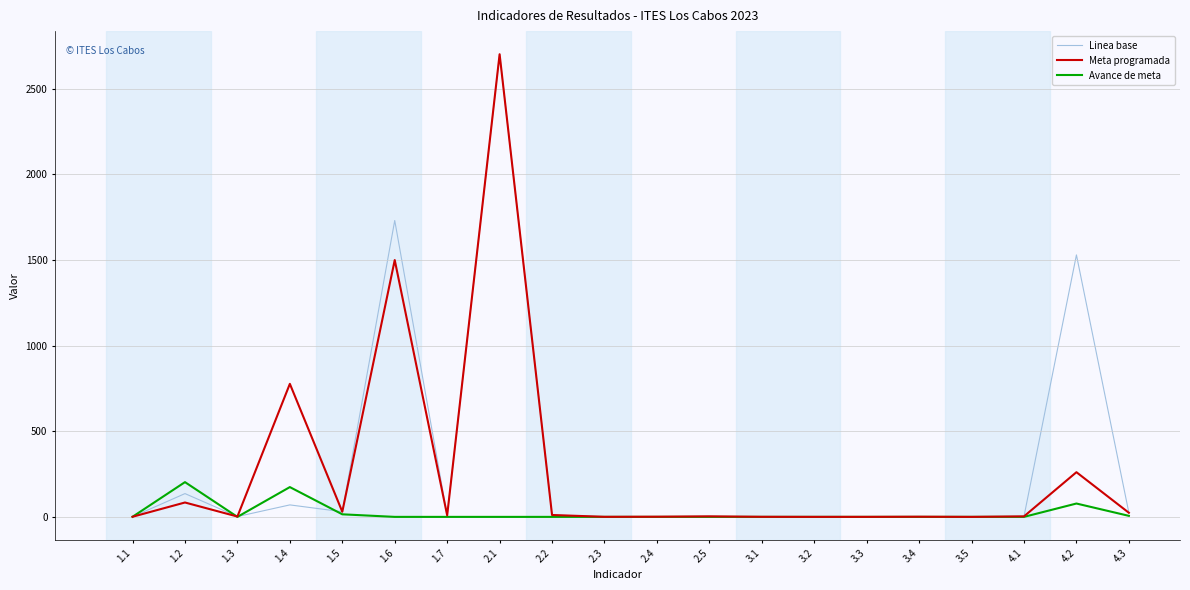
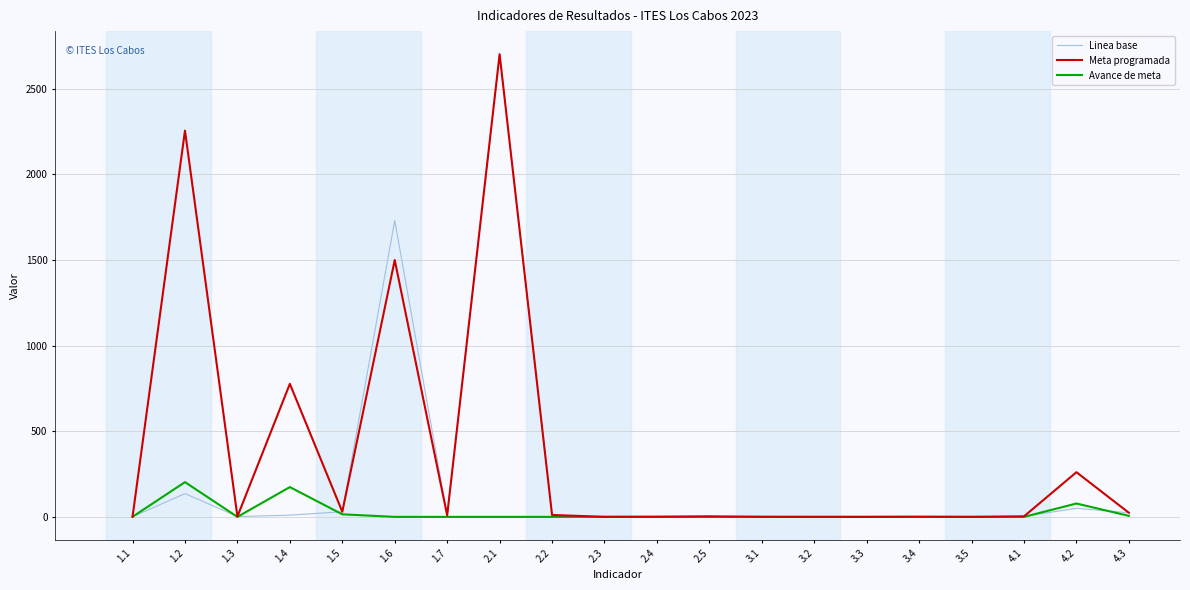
Meta programada, 1.2: 80 -> 2260
Linea base, 1.4: 70 -> 10
Linea base, 4.2: 1530 -> 50
